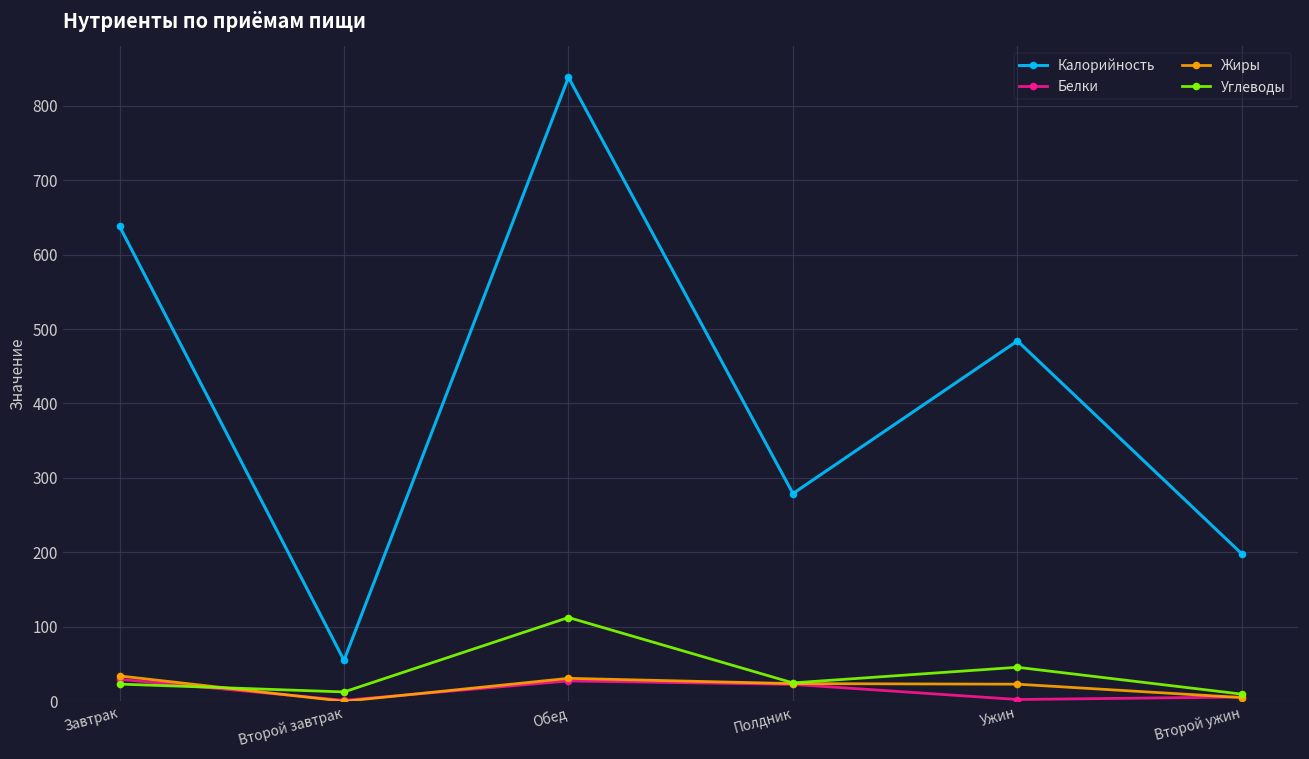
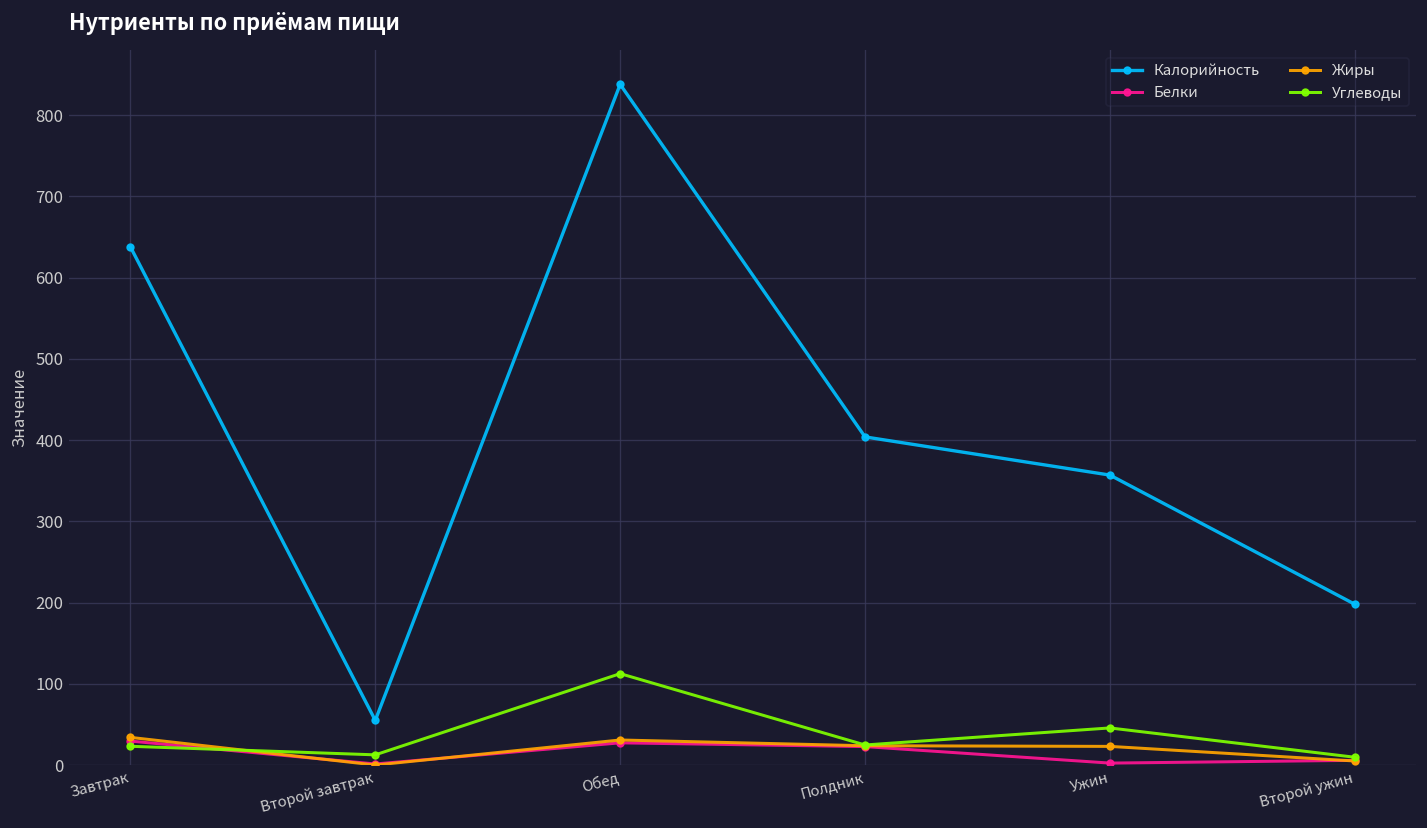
Калорийность, Полдник: 280 -> 400
Калорийность, Ужин: 480 -> 360
